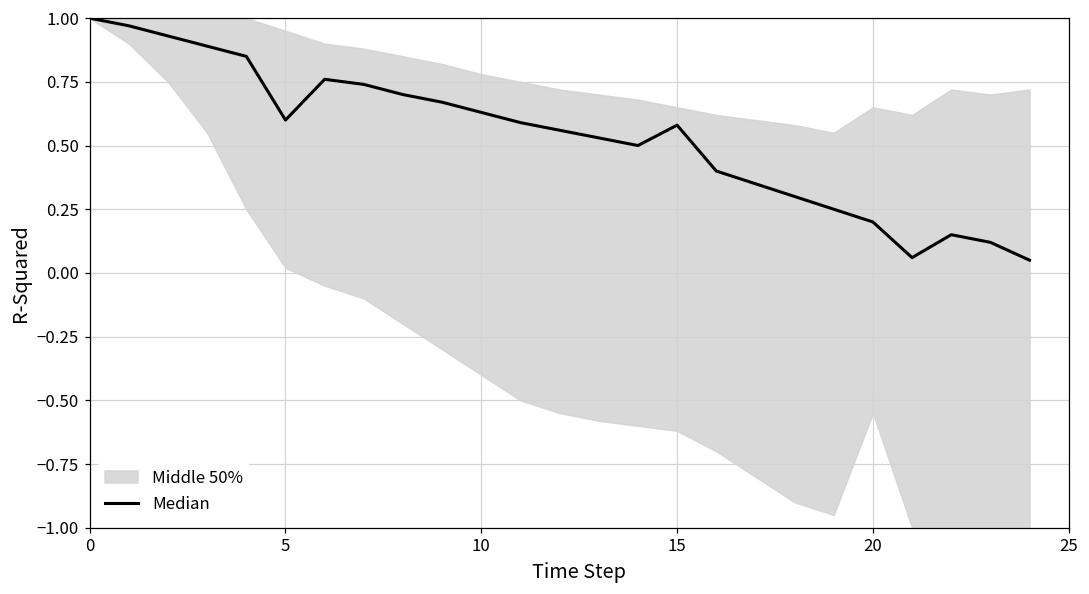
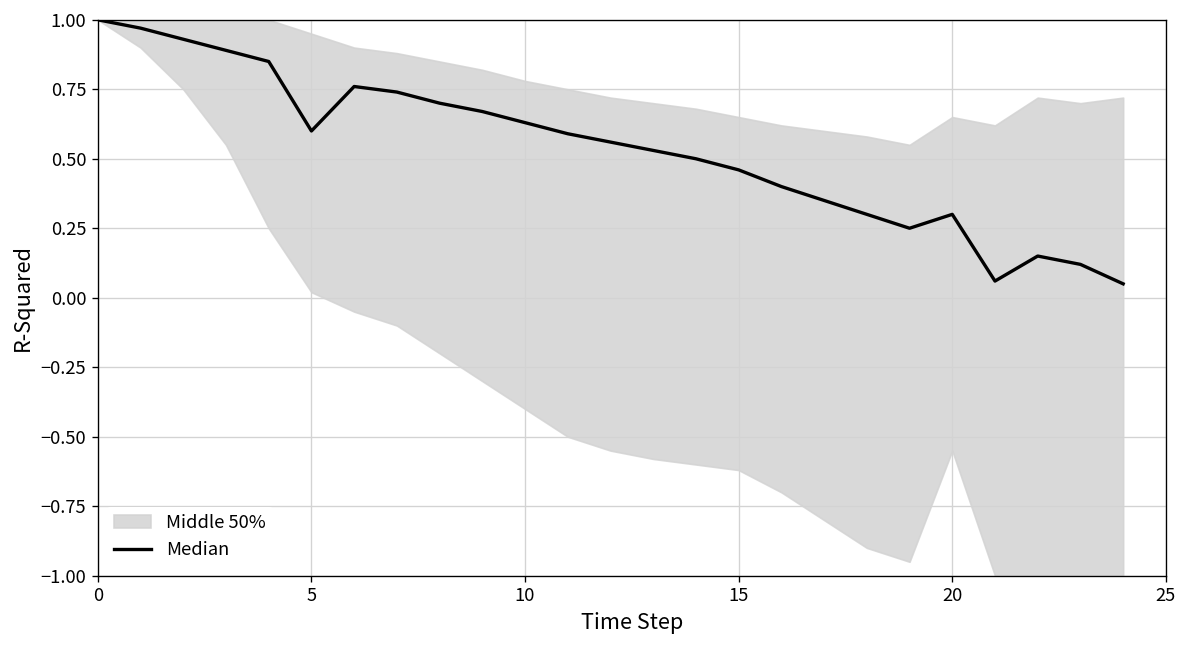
Median, 15: 0.58 -> 0.46
Median, 20: 0.2 -> 0.3
